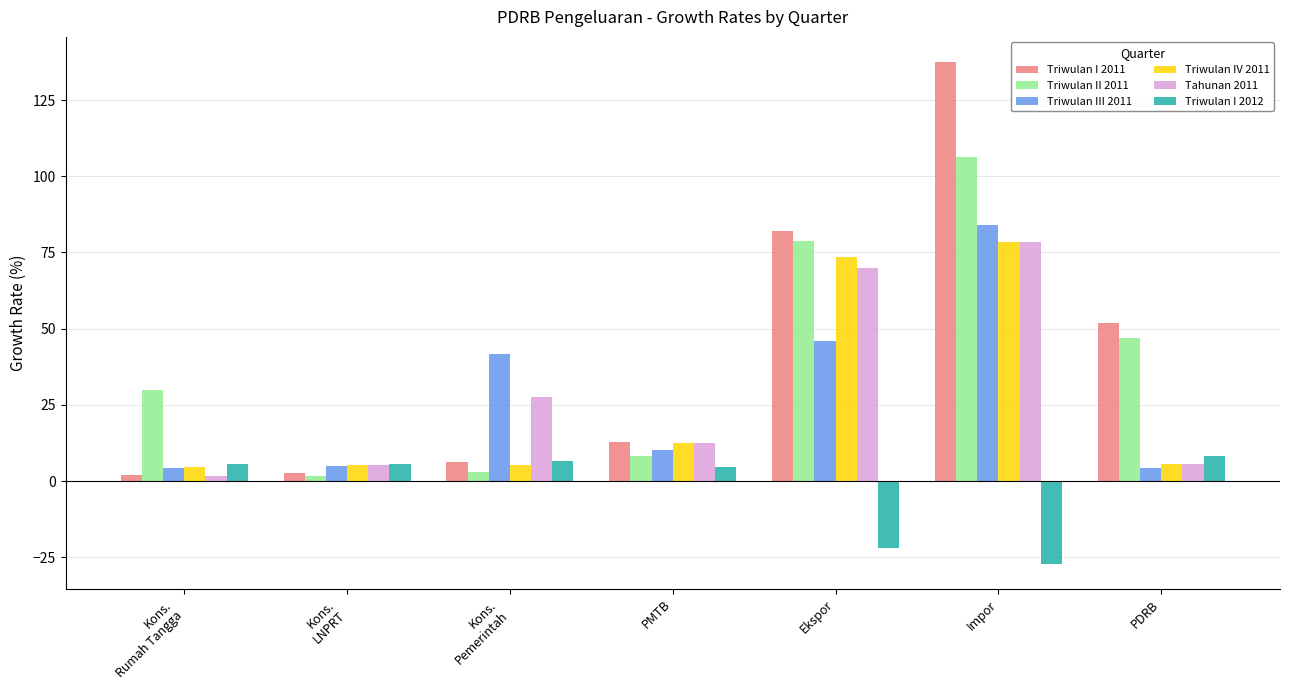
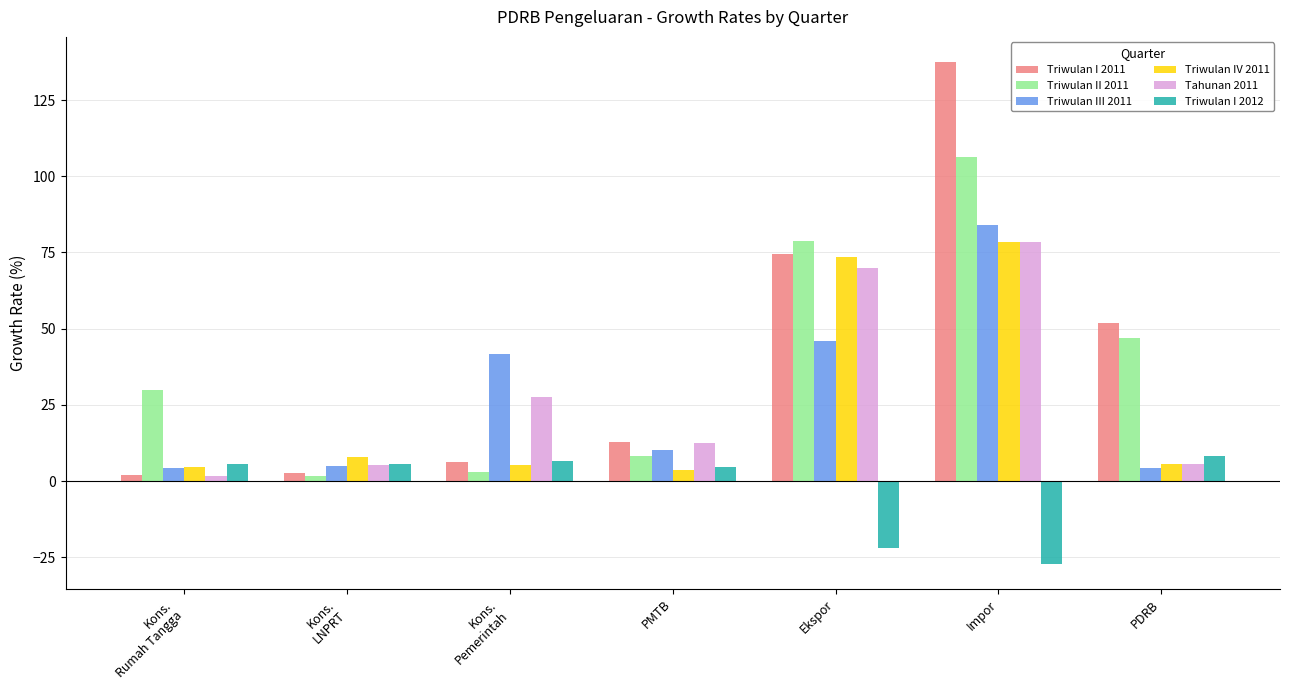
Triwulan IV 2011, Kons. LNPRT: 5 -> 8
Triwulan IV 2011, PMTB: 12 -> 4
Triwulan I 2011, Ekspor: 82 -> 75
